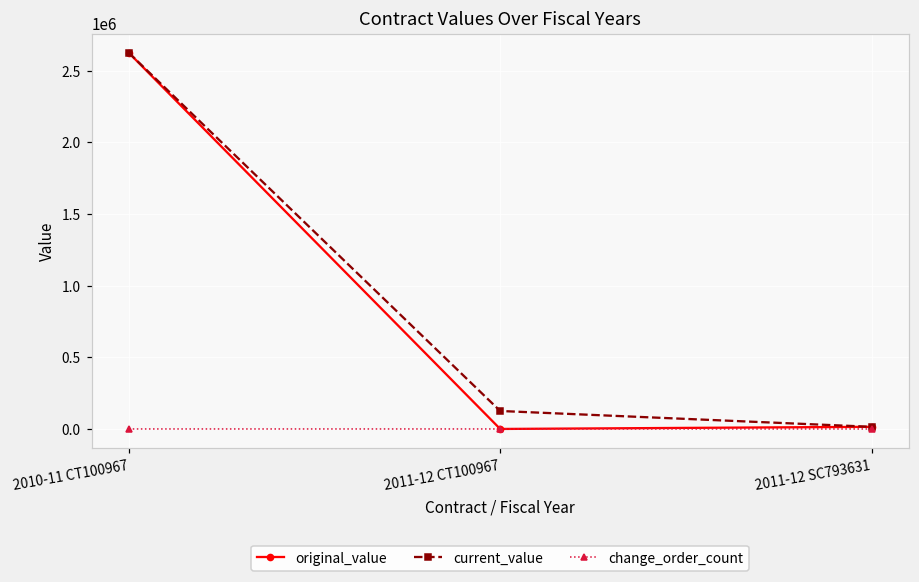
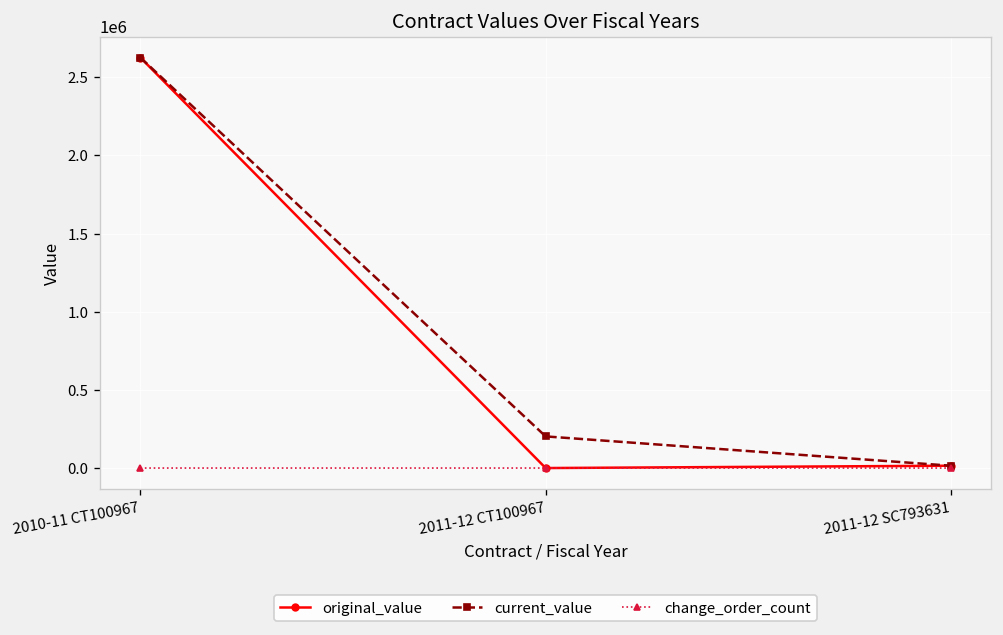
current_value, 2011-12 CT100967: 130000 -> 200000
